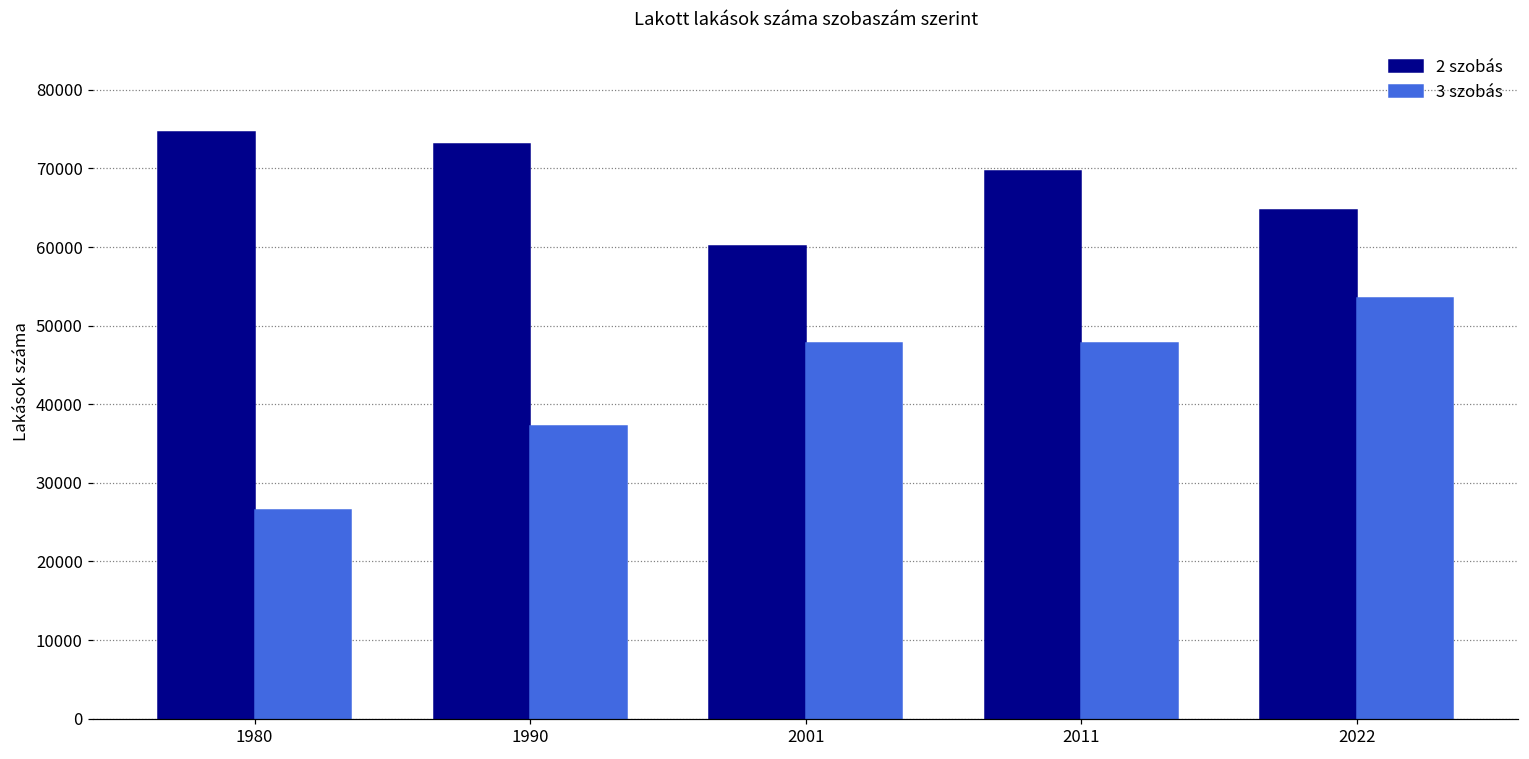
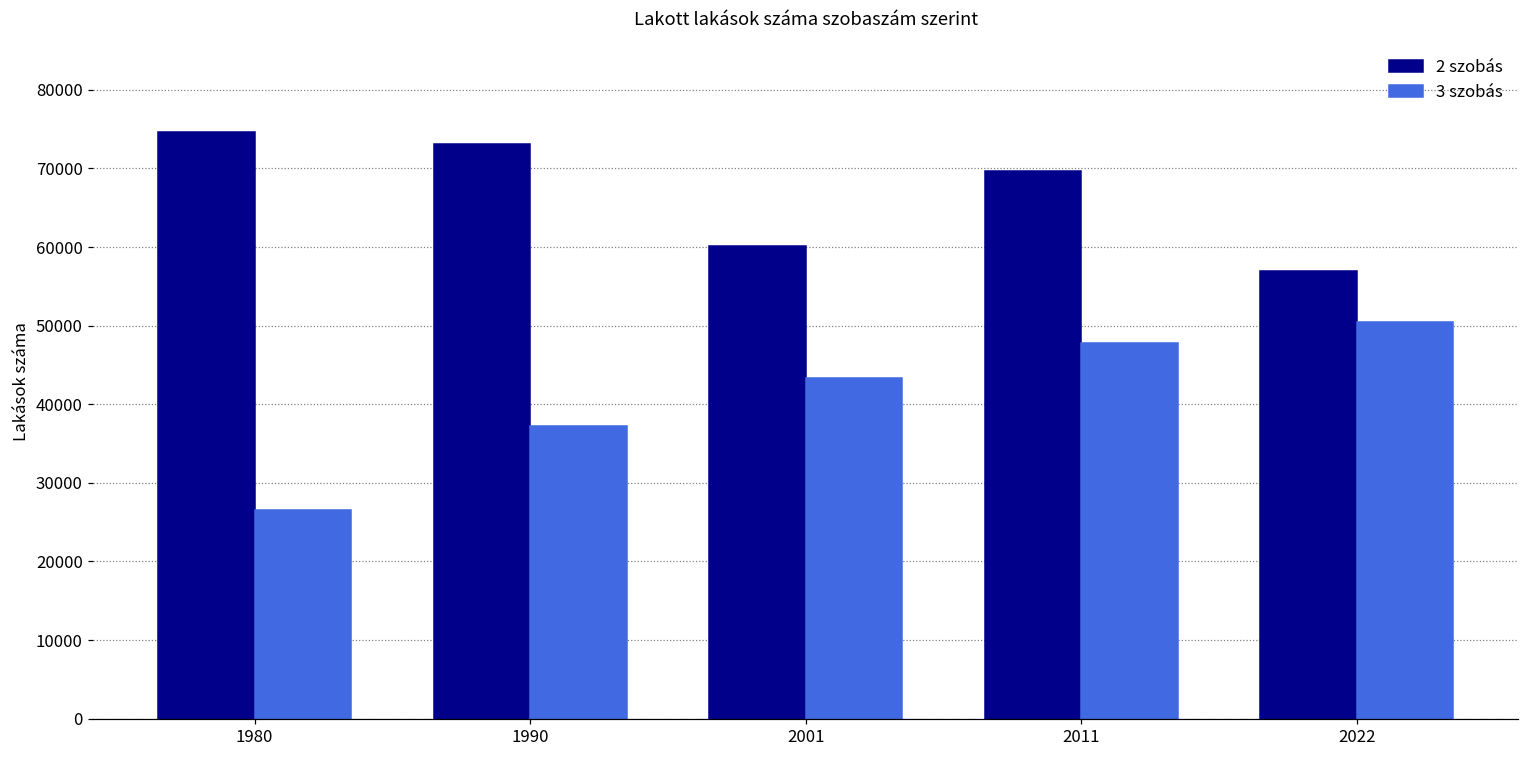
3 szobás, 2001: 48000 -> 43000
2 szobás, 2022: 65000 -> 57000
3 szobás, 2022: 54000 -> 50000
